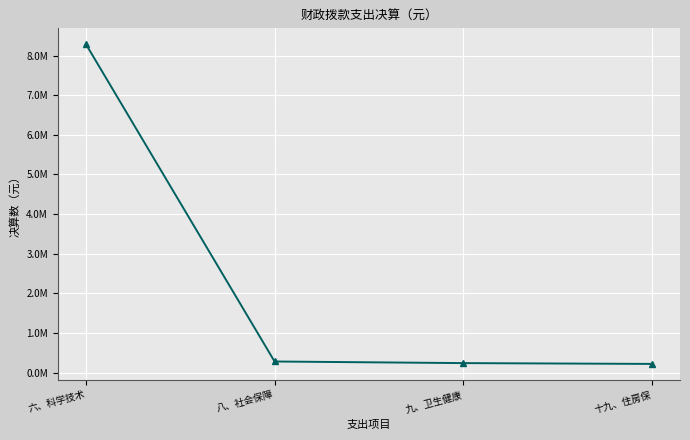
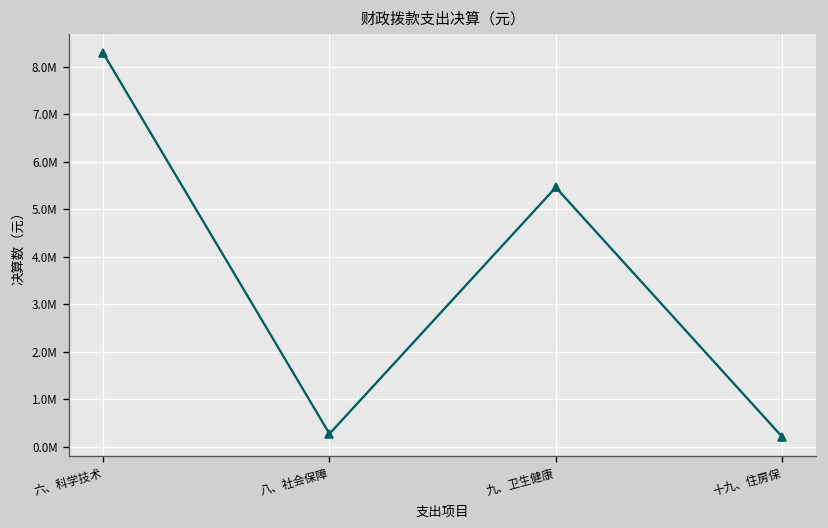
九、卫生健康: 200000 -> 5500000
